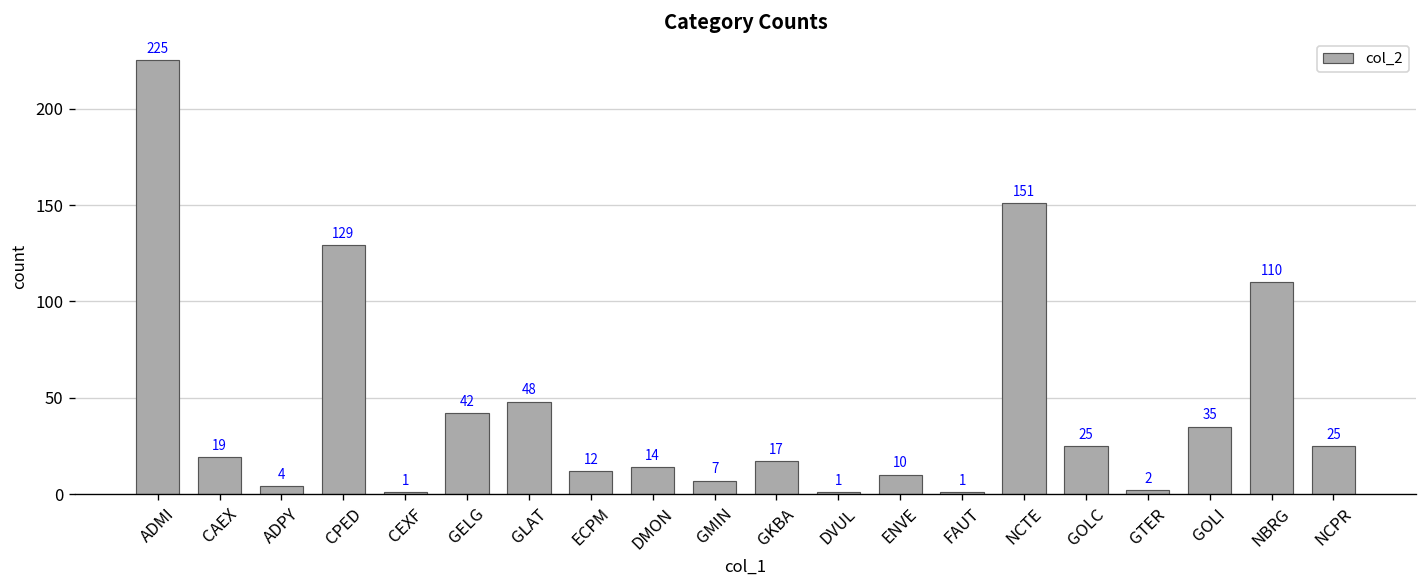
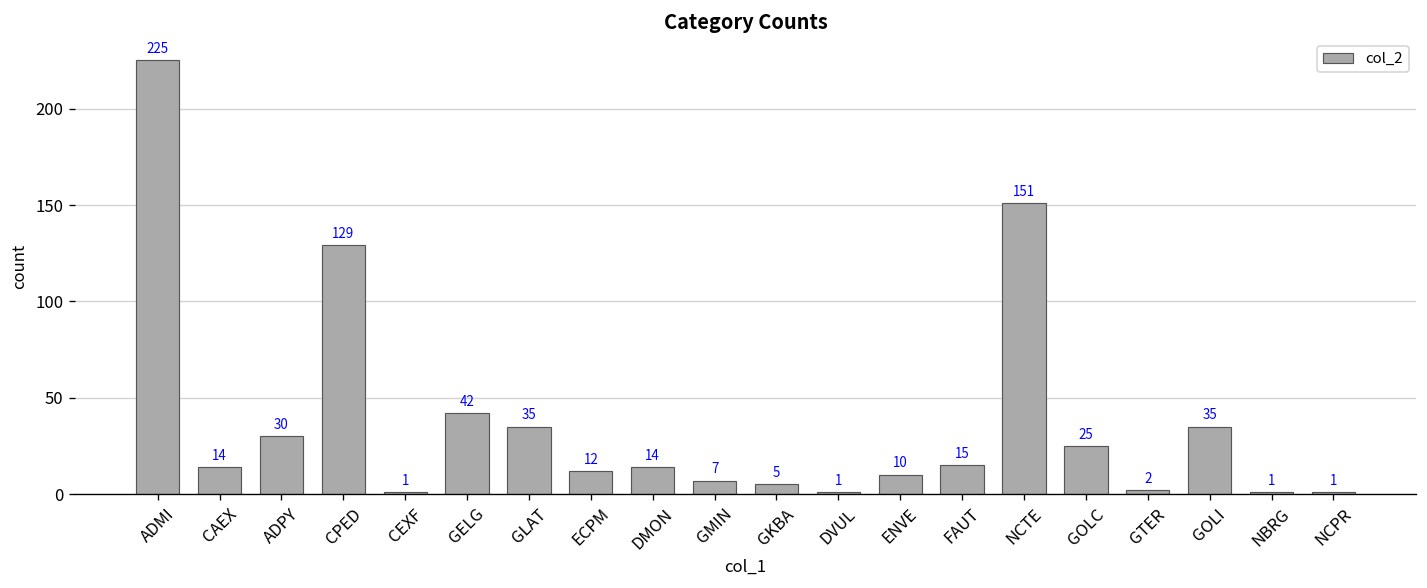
CAEX: 19 -> 14
ADPY: 4 -> 30
GLAT: 48 -> 35
GKBA: 17 -> 5
FAUT: 1 -> 15
NBRG: 110 -> 1
NCPR: 25 -> 1
